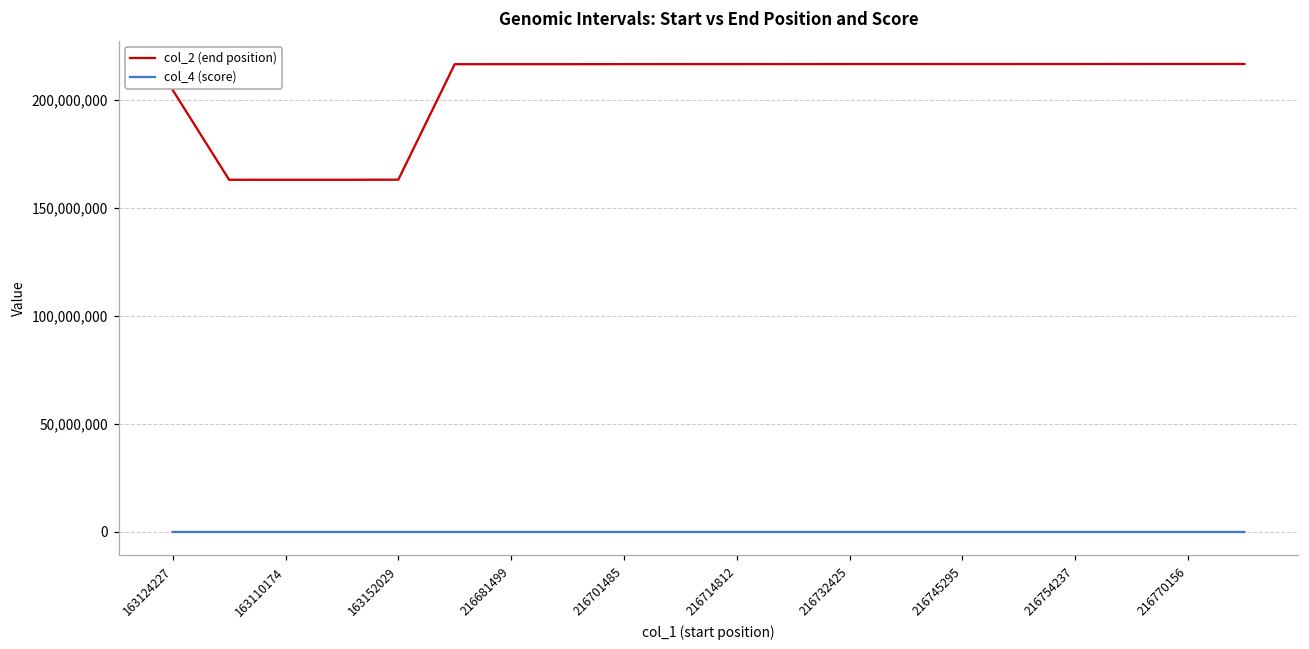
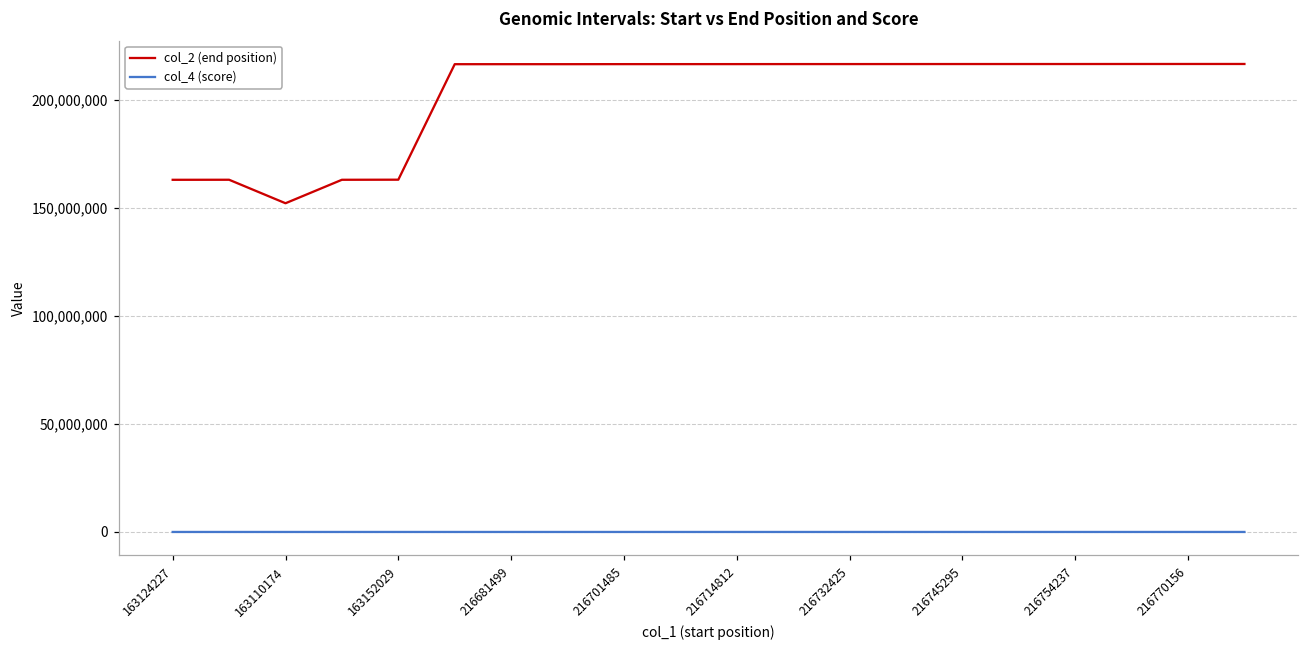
col_2 (end position), 163124227: 205,000,000 -> 163,000,000
col_2 (end position), 163110174: 163,000,000 -> 152,000,000
